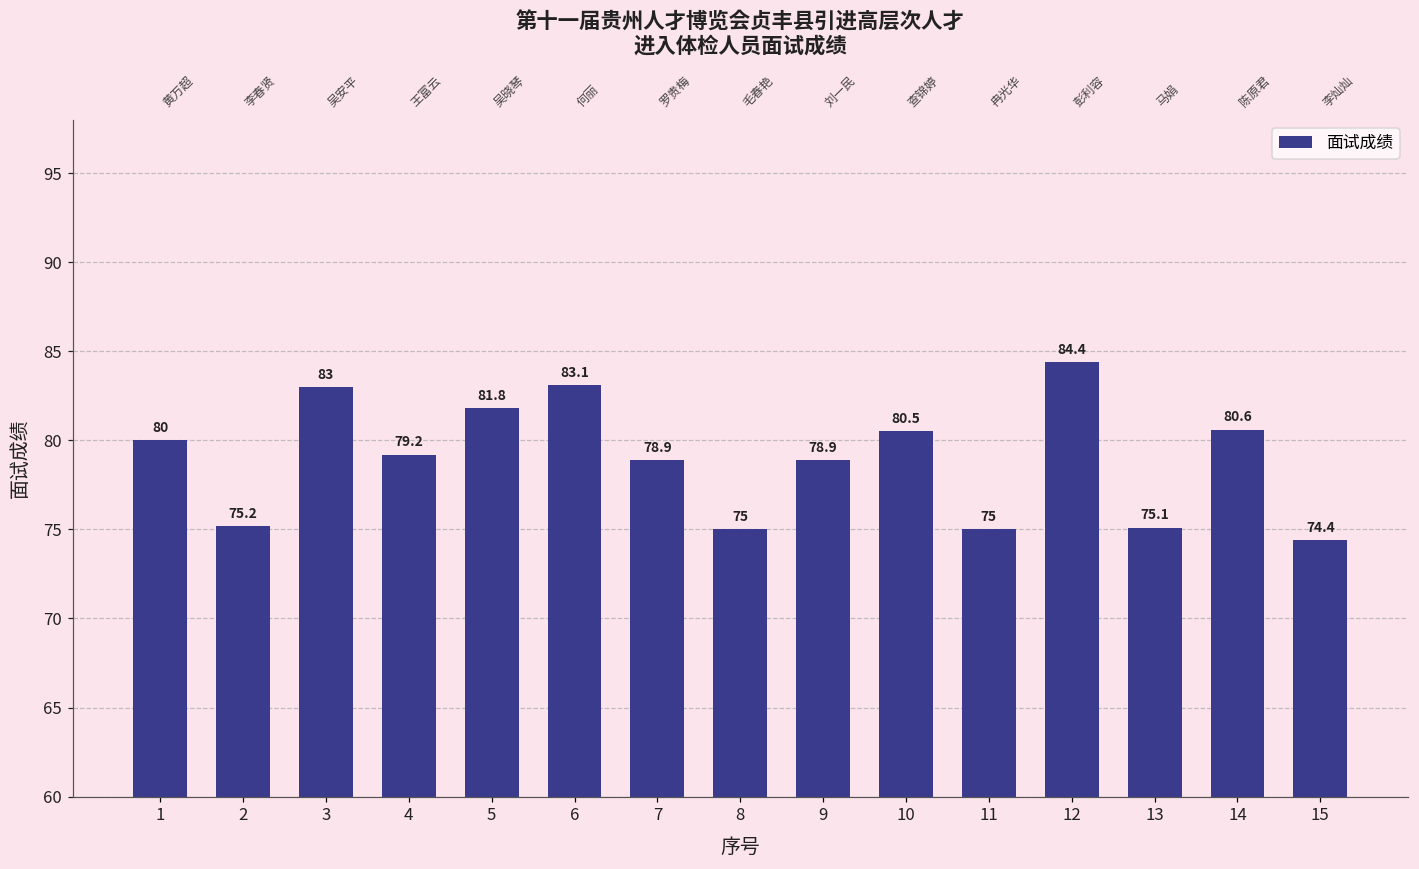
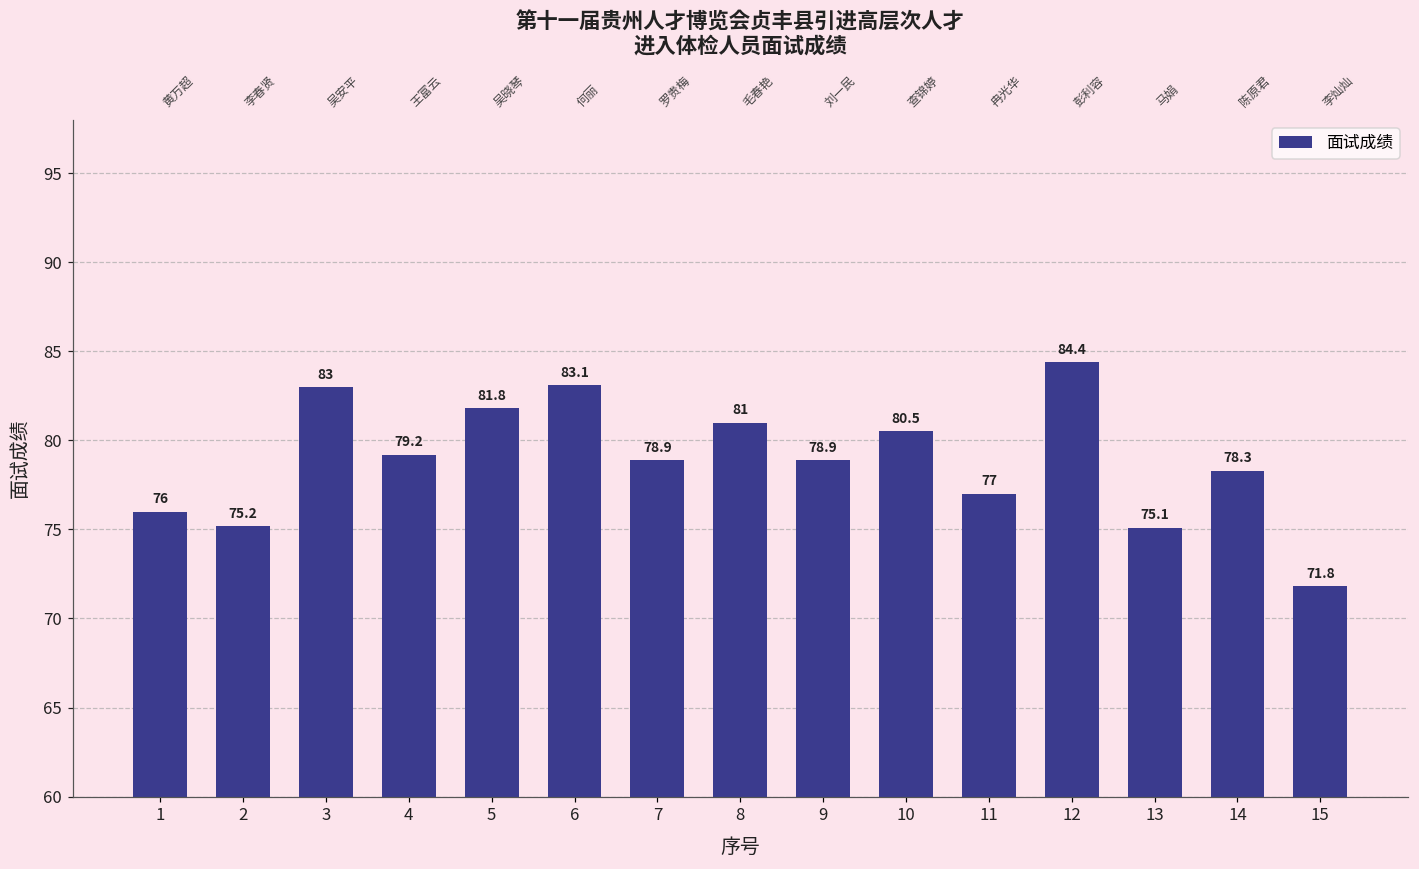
1: 80 -> 76
8: 75 -> 81
11: 75 -> 77
14: 80.6 -> 78.3
15: 74.4 -> 71.8
